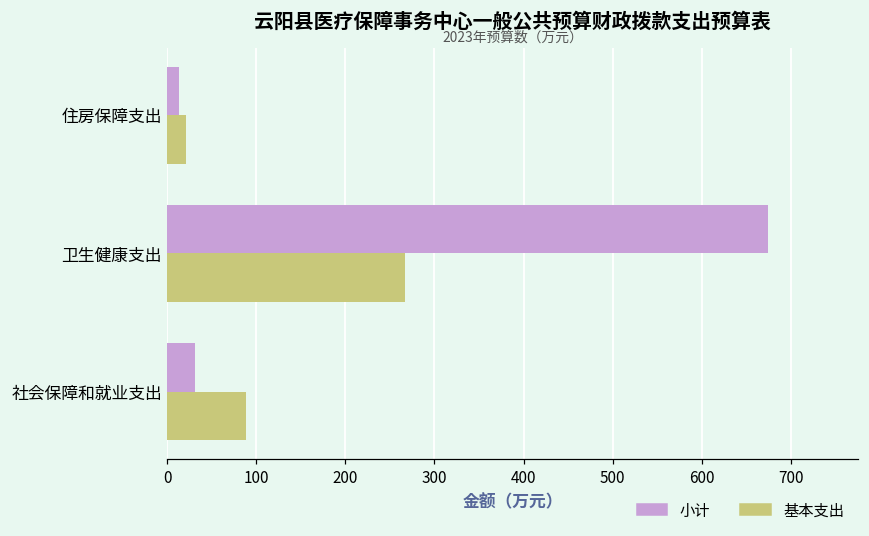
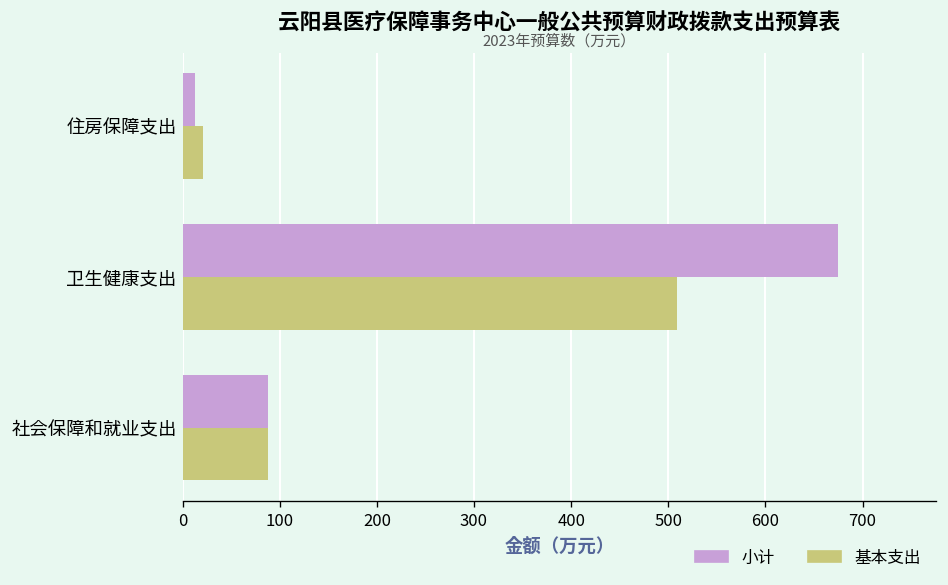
基本支出, 卫生健康支出: 270 -> 510
小计, 社会保障和就业支出: 30 -> 90
